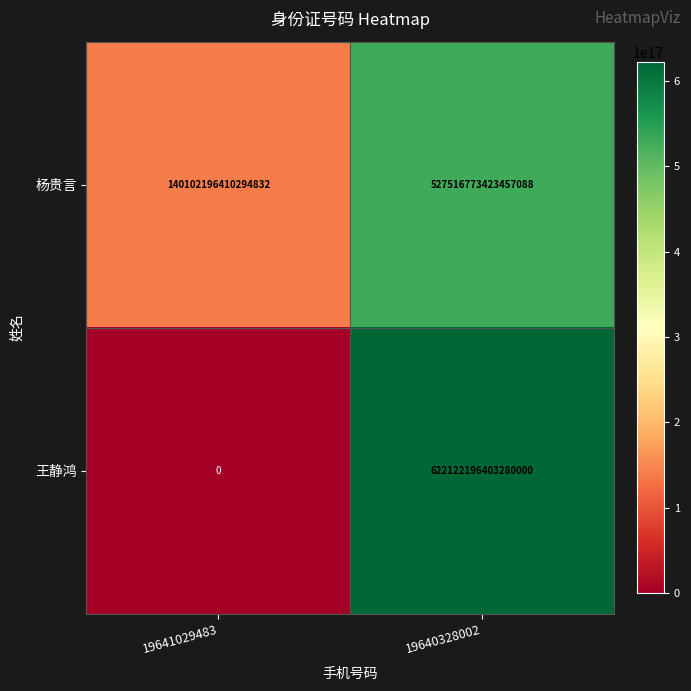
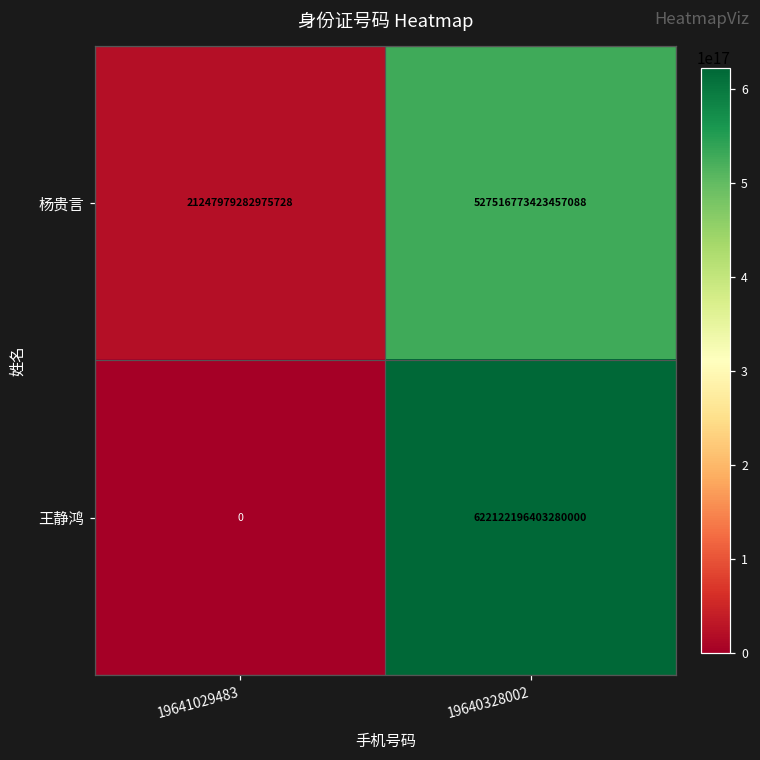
杨贵言, 19641029483: 140102196410294832 -> 21247979282975728
